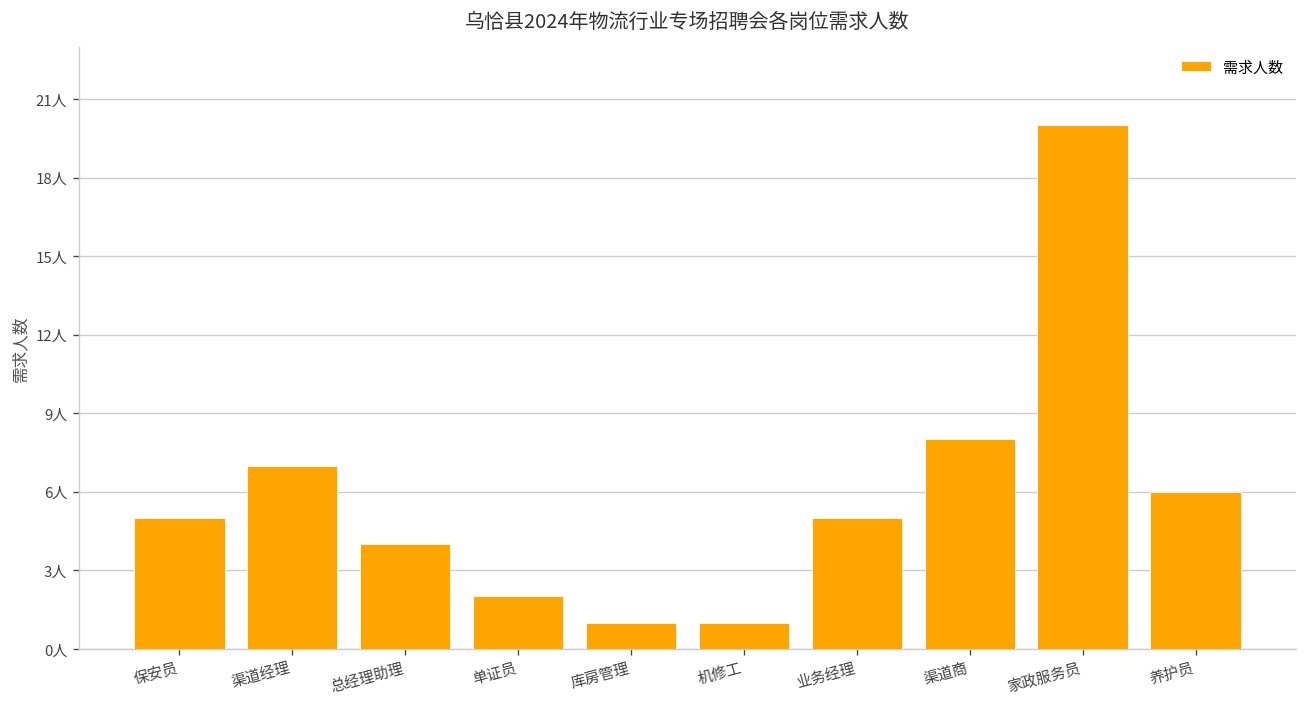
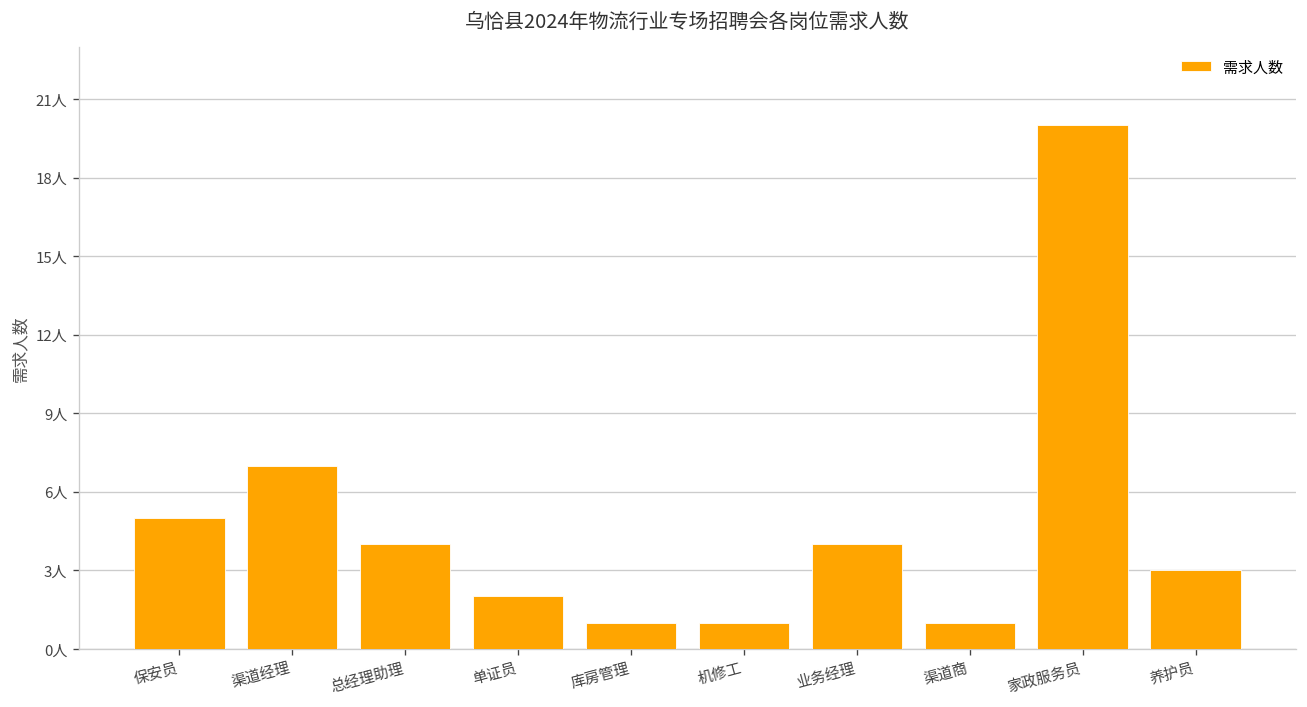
业务经理: 5人 -> 4人
渠道商: 8人 -> 1人
养护员: 6人 -> 3人
